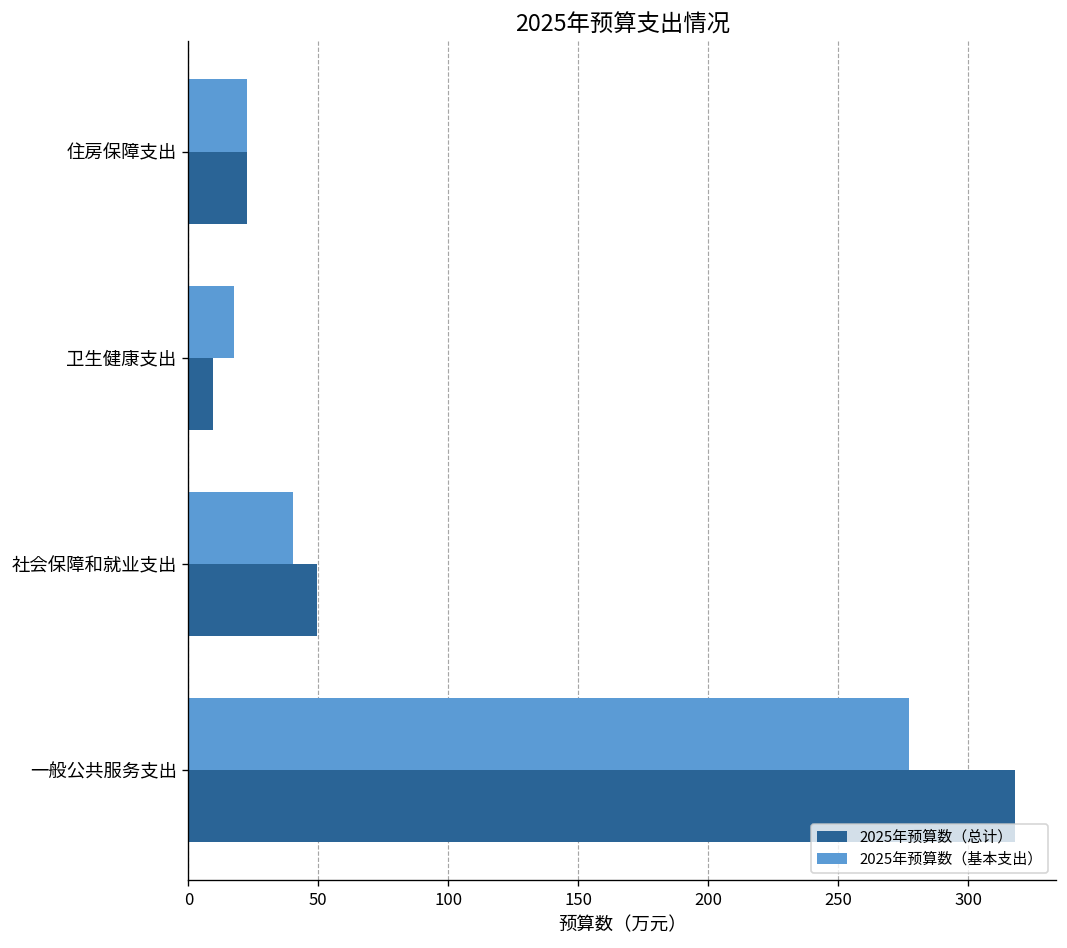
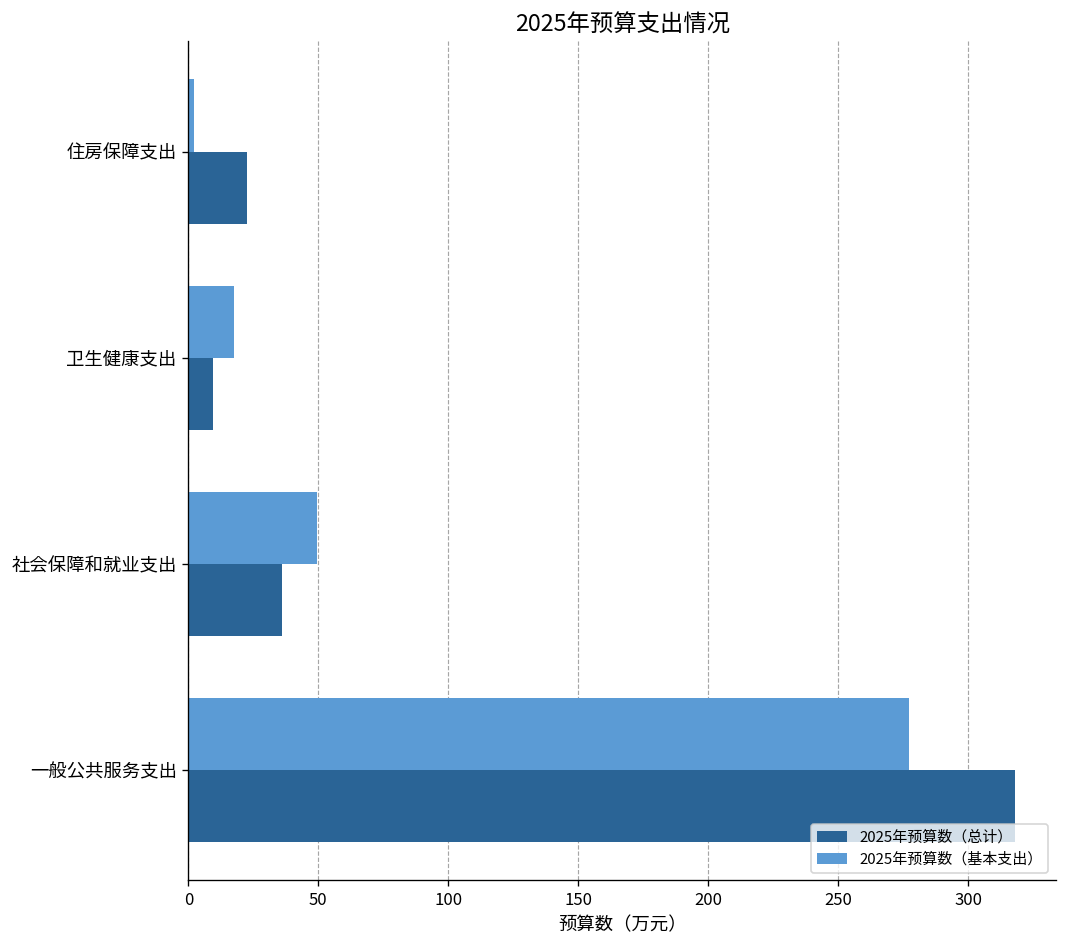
2025年预算数（基本支出）, 住房保障支出: 22 -> 2
2025年预算数（基本支出）, 社会保障和就业支出: 40 -> 49
2025年预算数（总计）, 社会保障和就业支出: 49 -> 36
